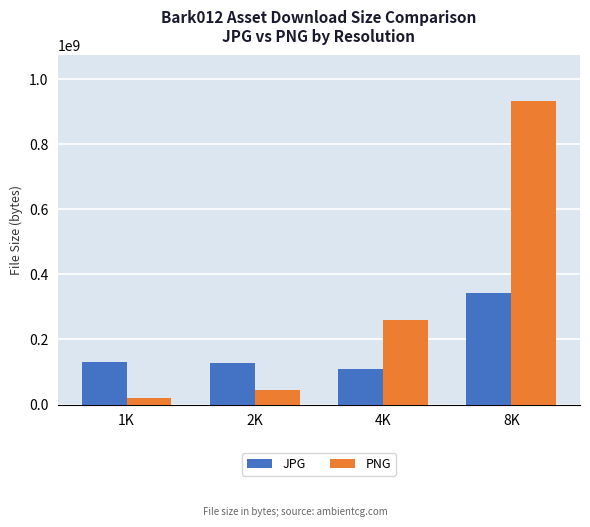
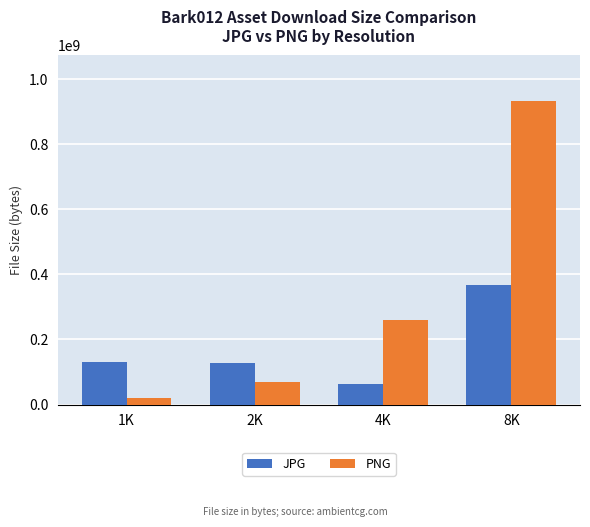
PNG, 2K: 40000000 -> 70000000
JPG, 4K: 110000000 -> 60000000
JPG, 8K: 340000000 -> 370000000
